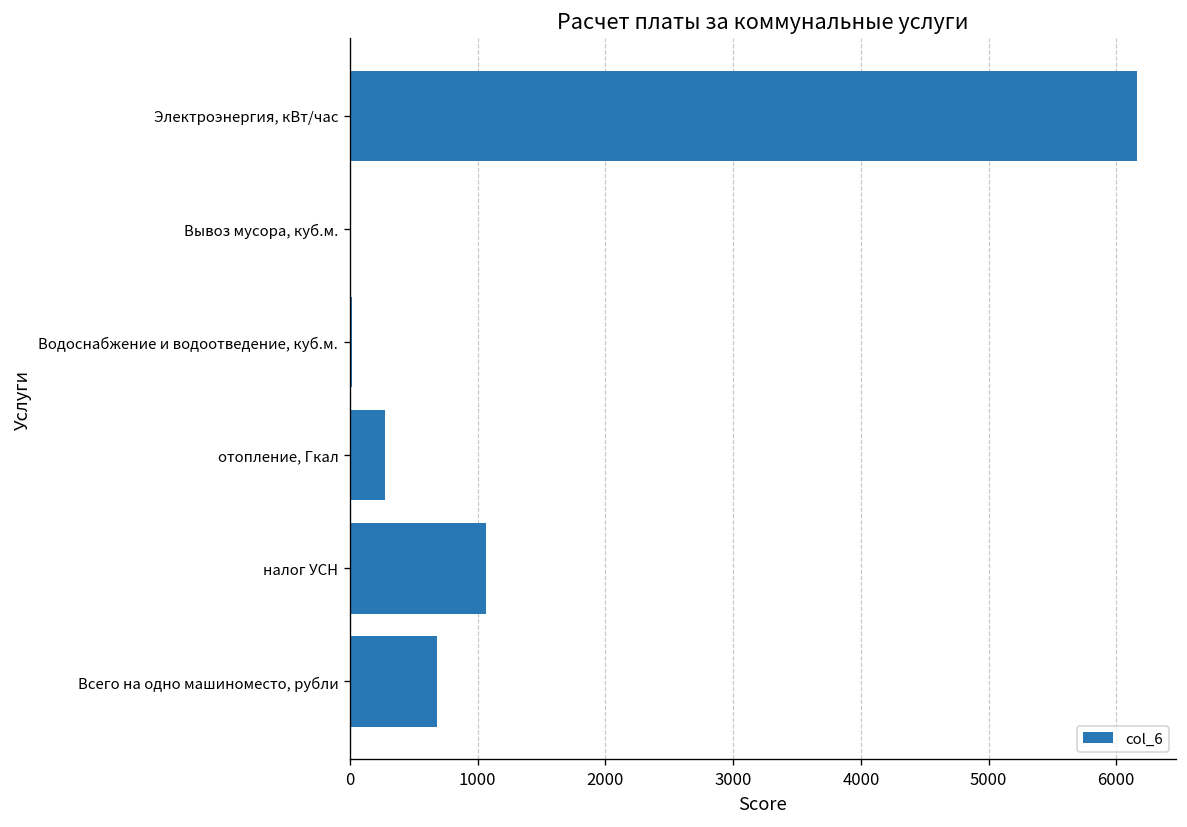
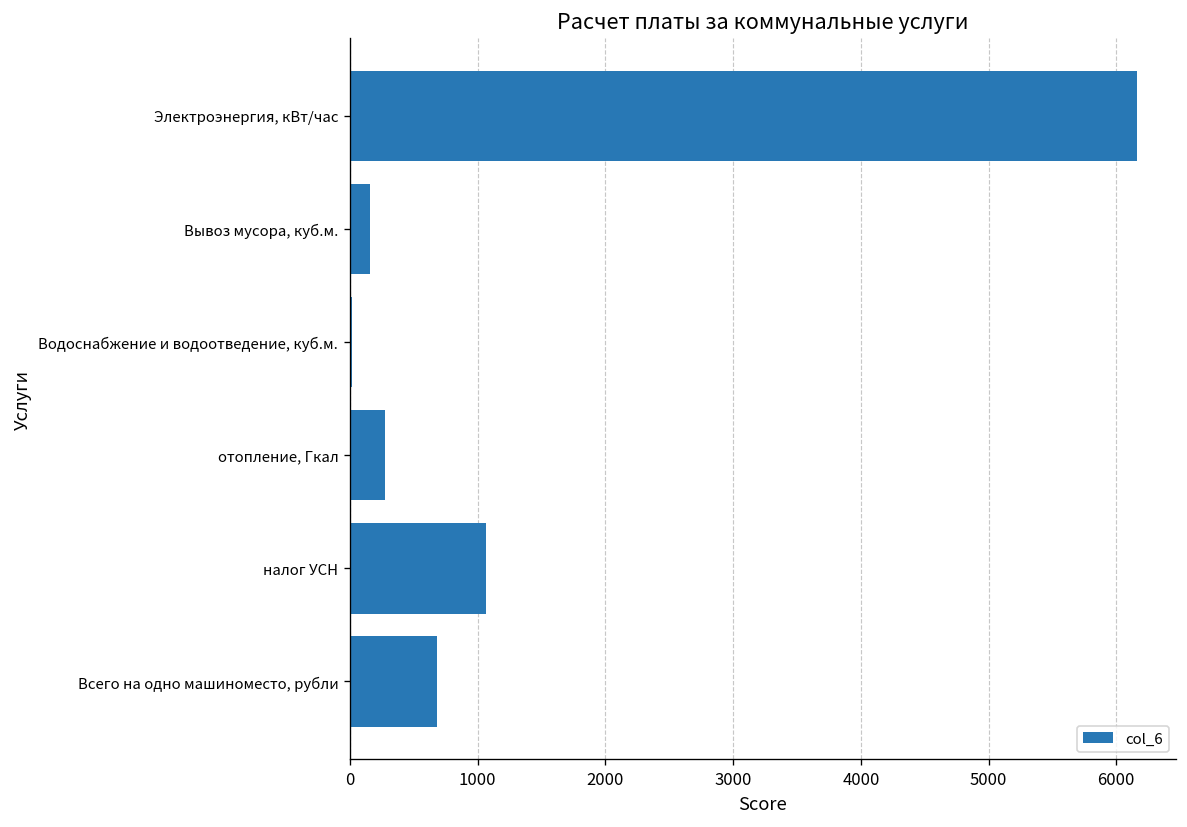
Вывоз мусора, куб.м.: 0 -> 150
